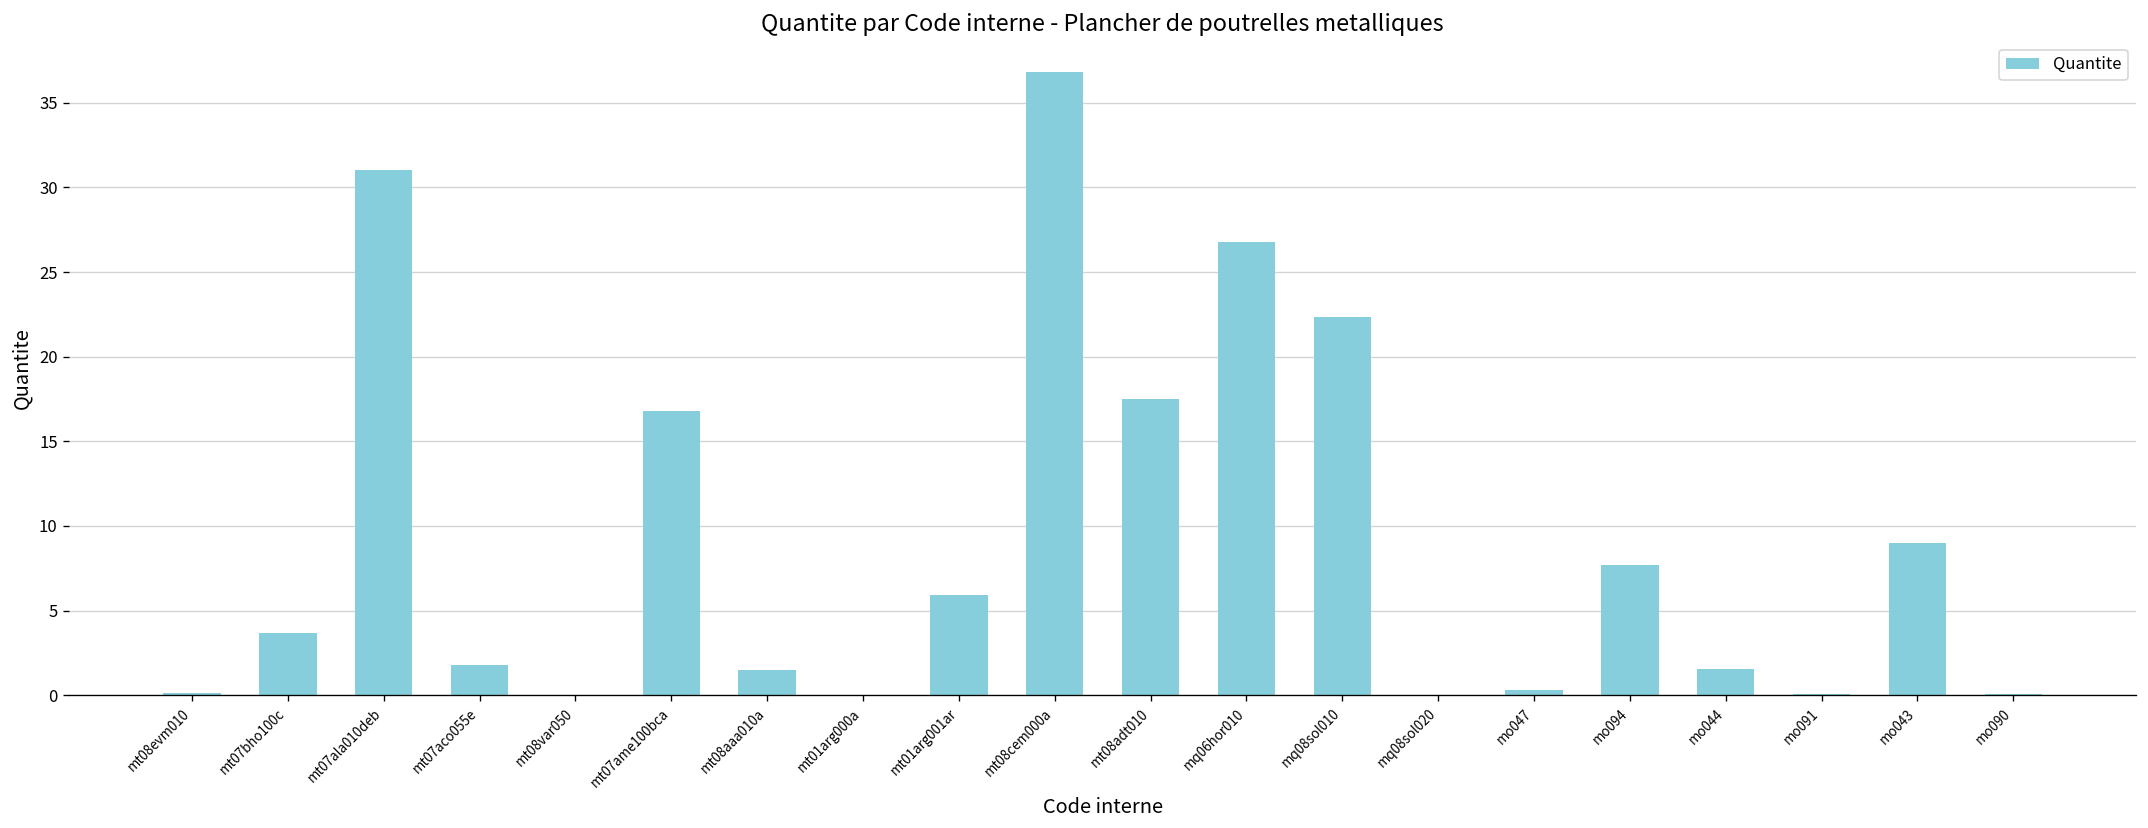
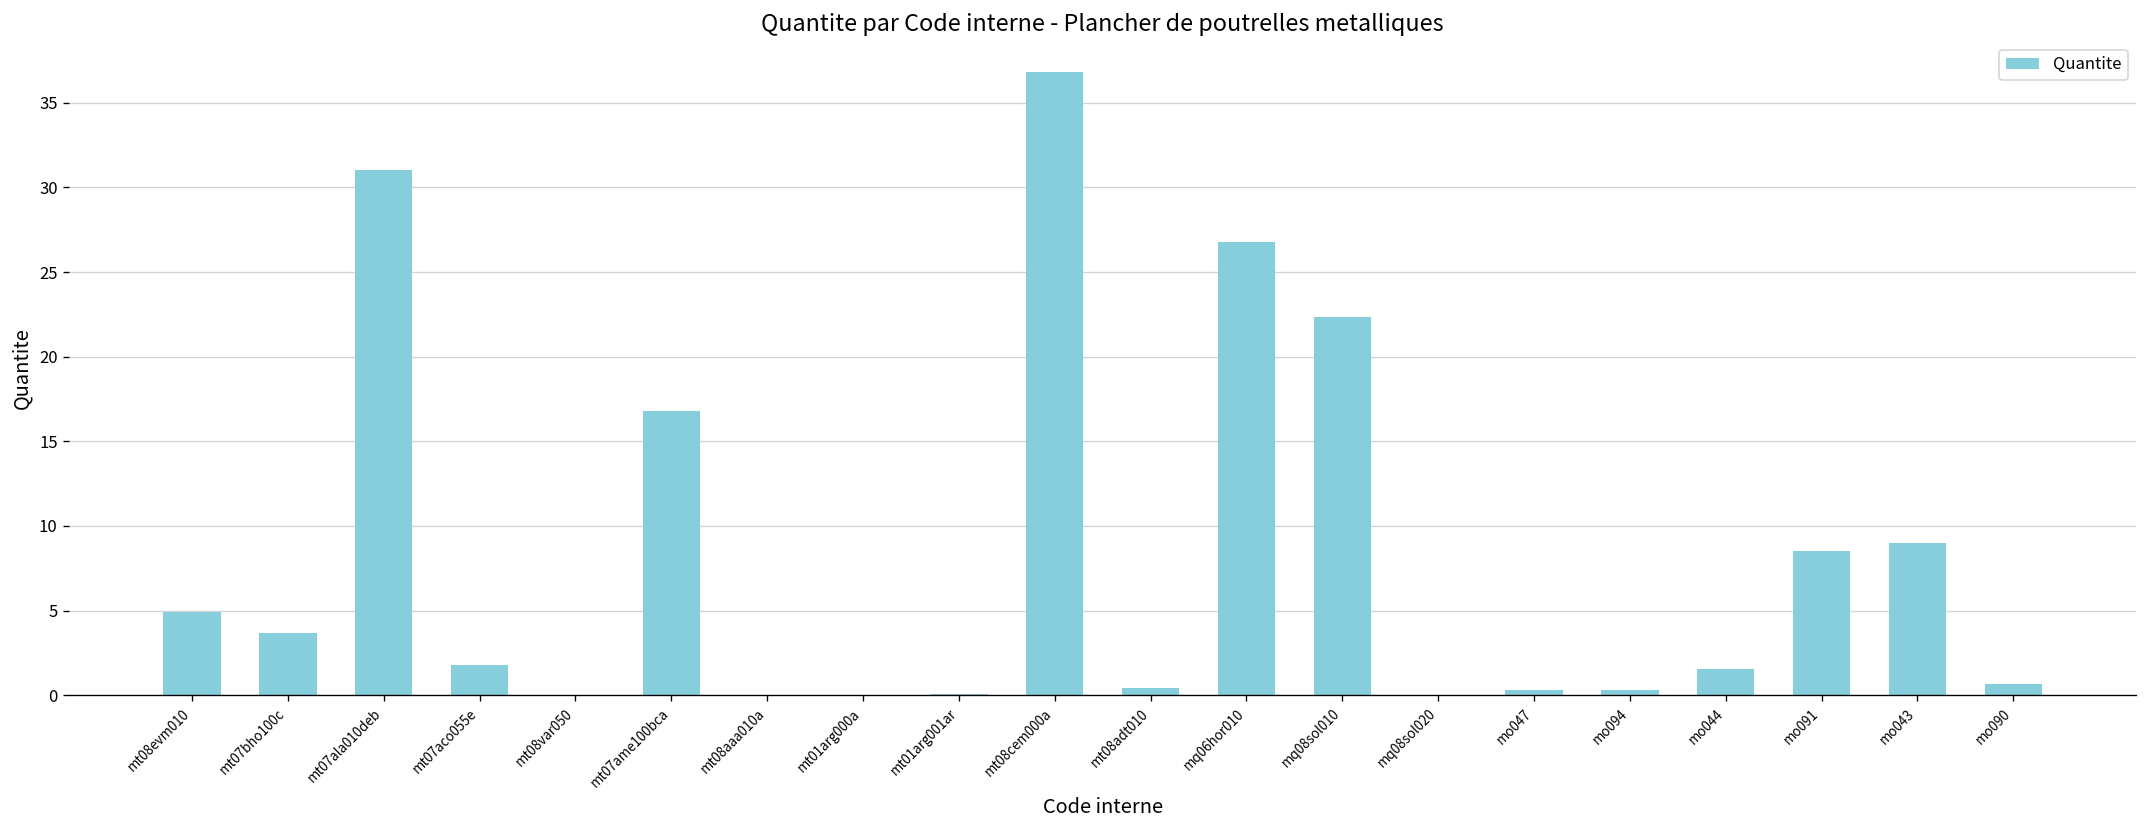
mt08evm010: 0.1 -> 4.9
mt08aaa010a: 1.5 -> 0.0
mt01arg001ar: 5.9 -> 0.1
mt08adt010: 17.5 -> 0.4
mo094: 7.7 -> 0.3
mo091: 0.1 -> 8.5
mo090: 0.1 -> 0.7
